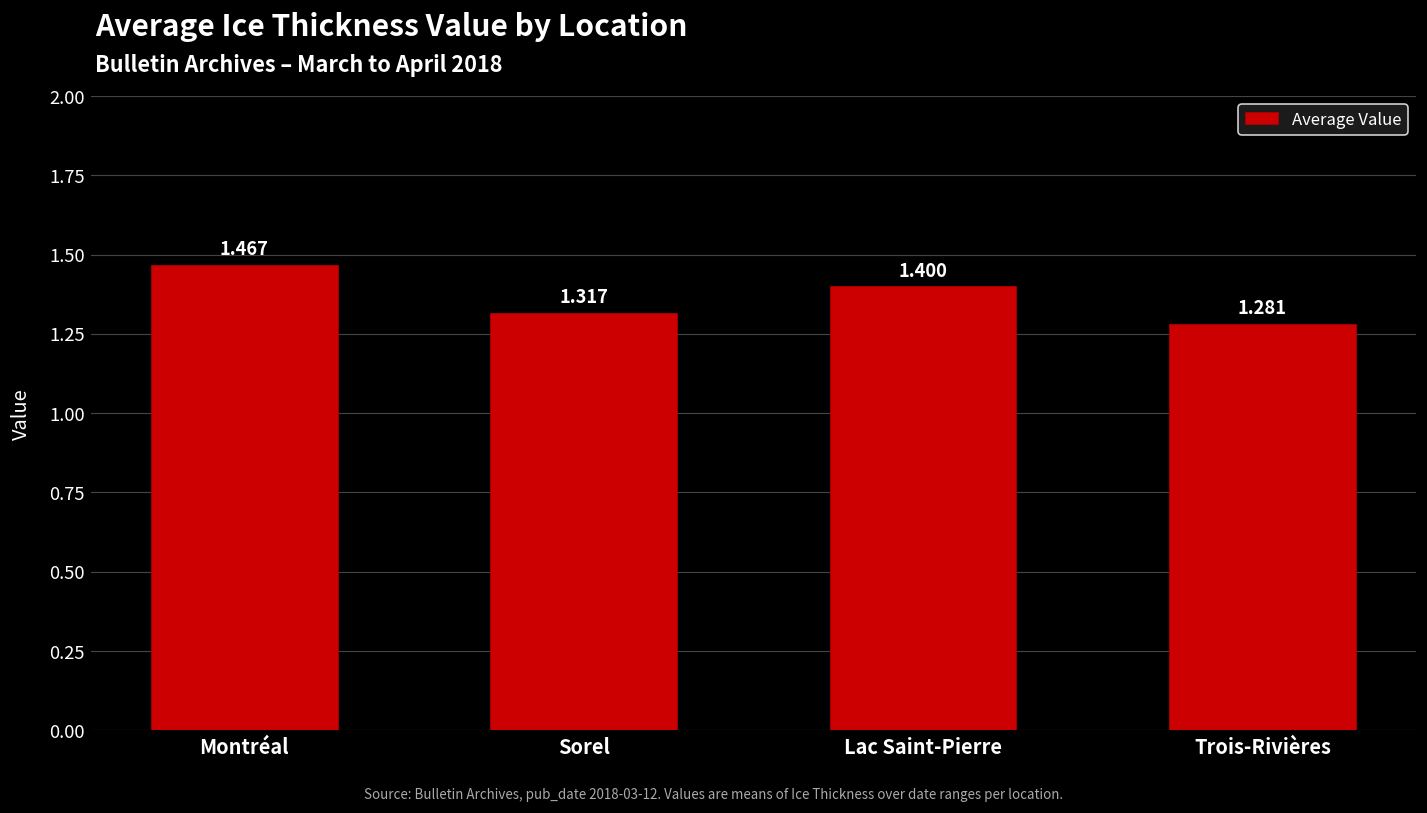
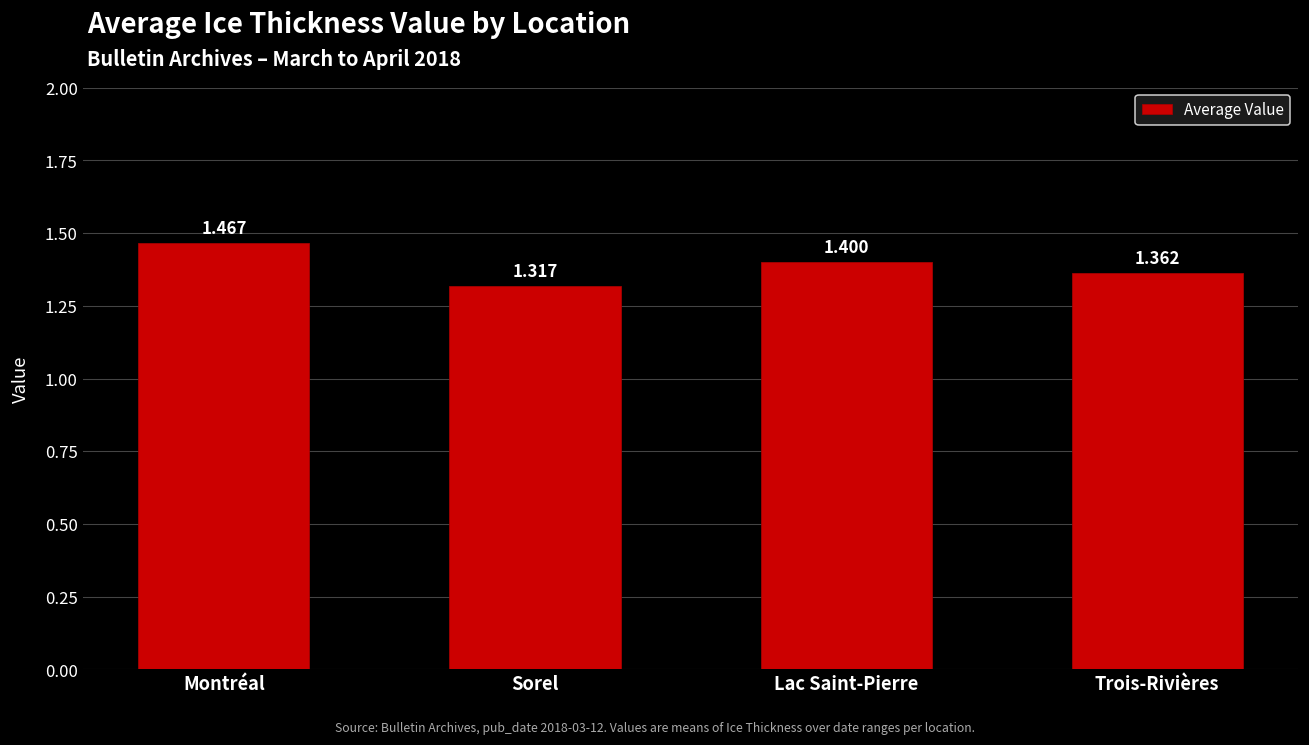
Trois-Rivières: 1.281 -> 1.362
